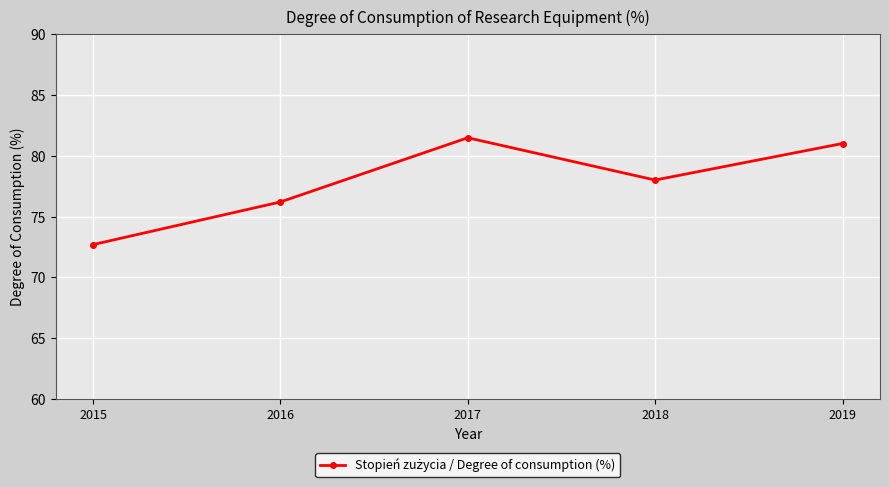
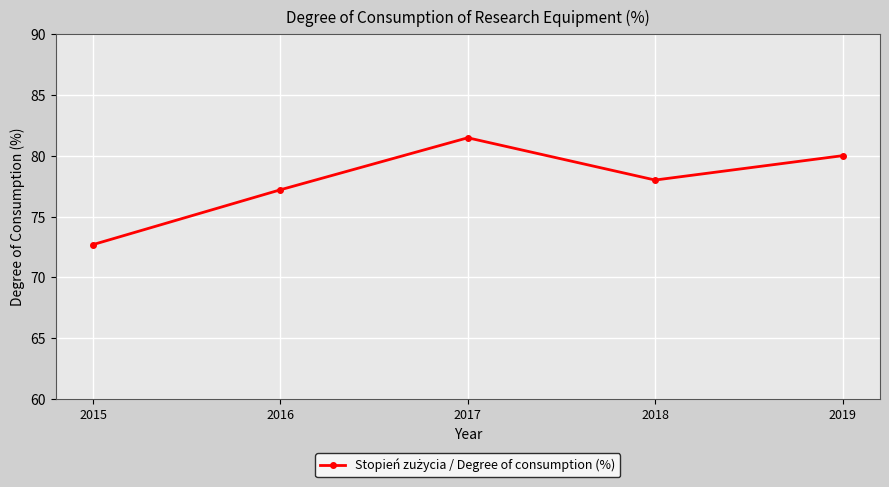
2016: 76.2 -> 77.2
2019: 81 -> 80
